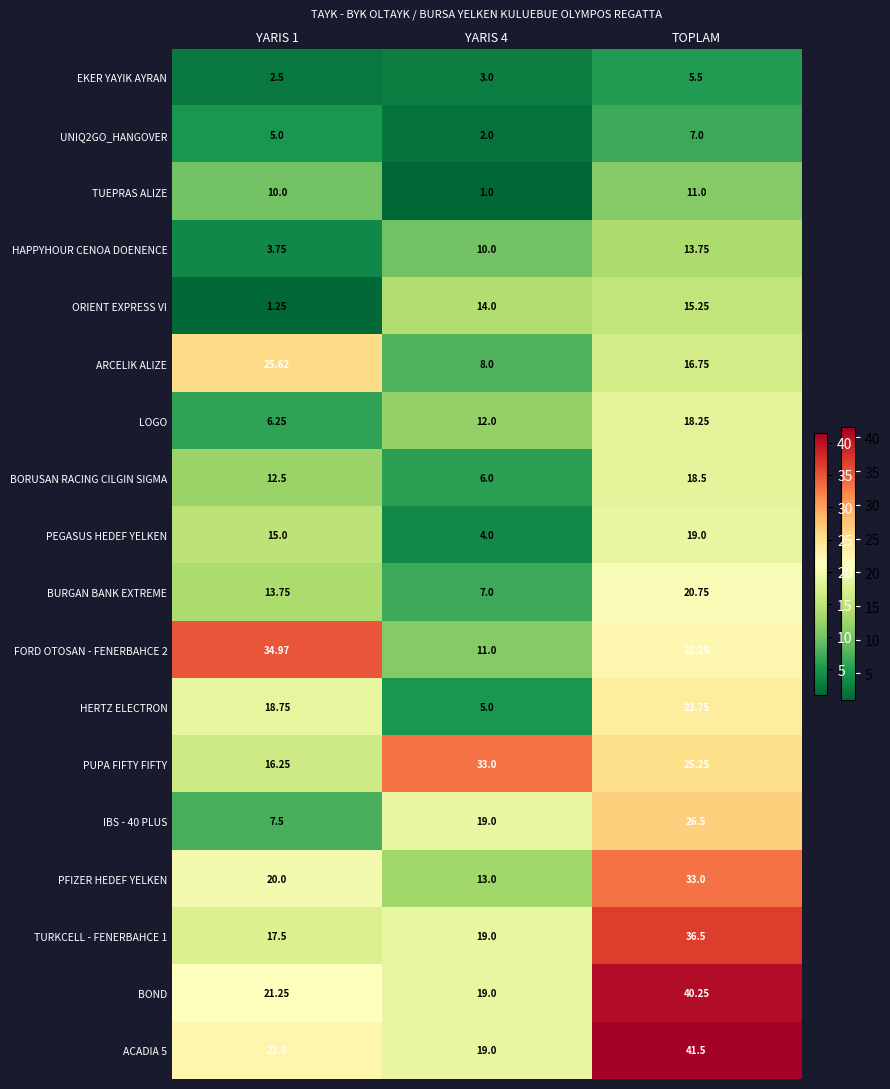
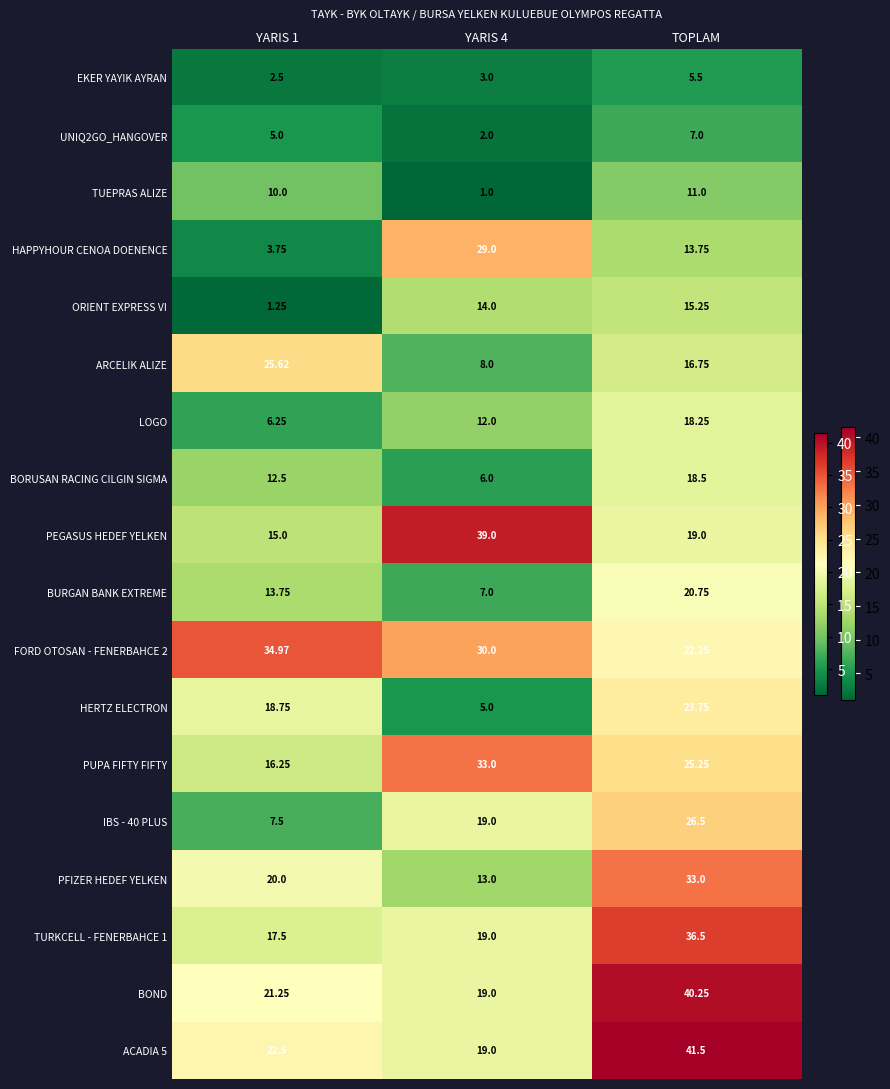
HAPPYHOUR CENOA DOENENCE, YARIS 4: 10.0 -> 29.0
PEGASUS HEDEF YELKEN, YARIS 4: 4.0 -> 39.0
FORD OTOSAN - FENERBAHCE 2, YARIS 4: 11.0 -> 30.0
